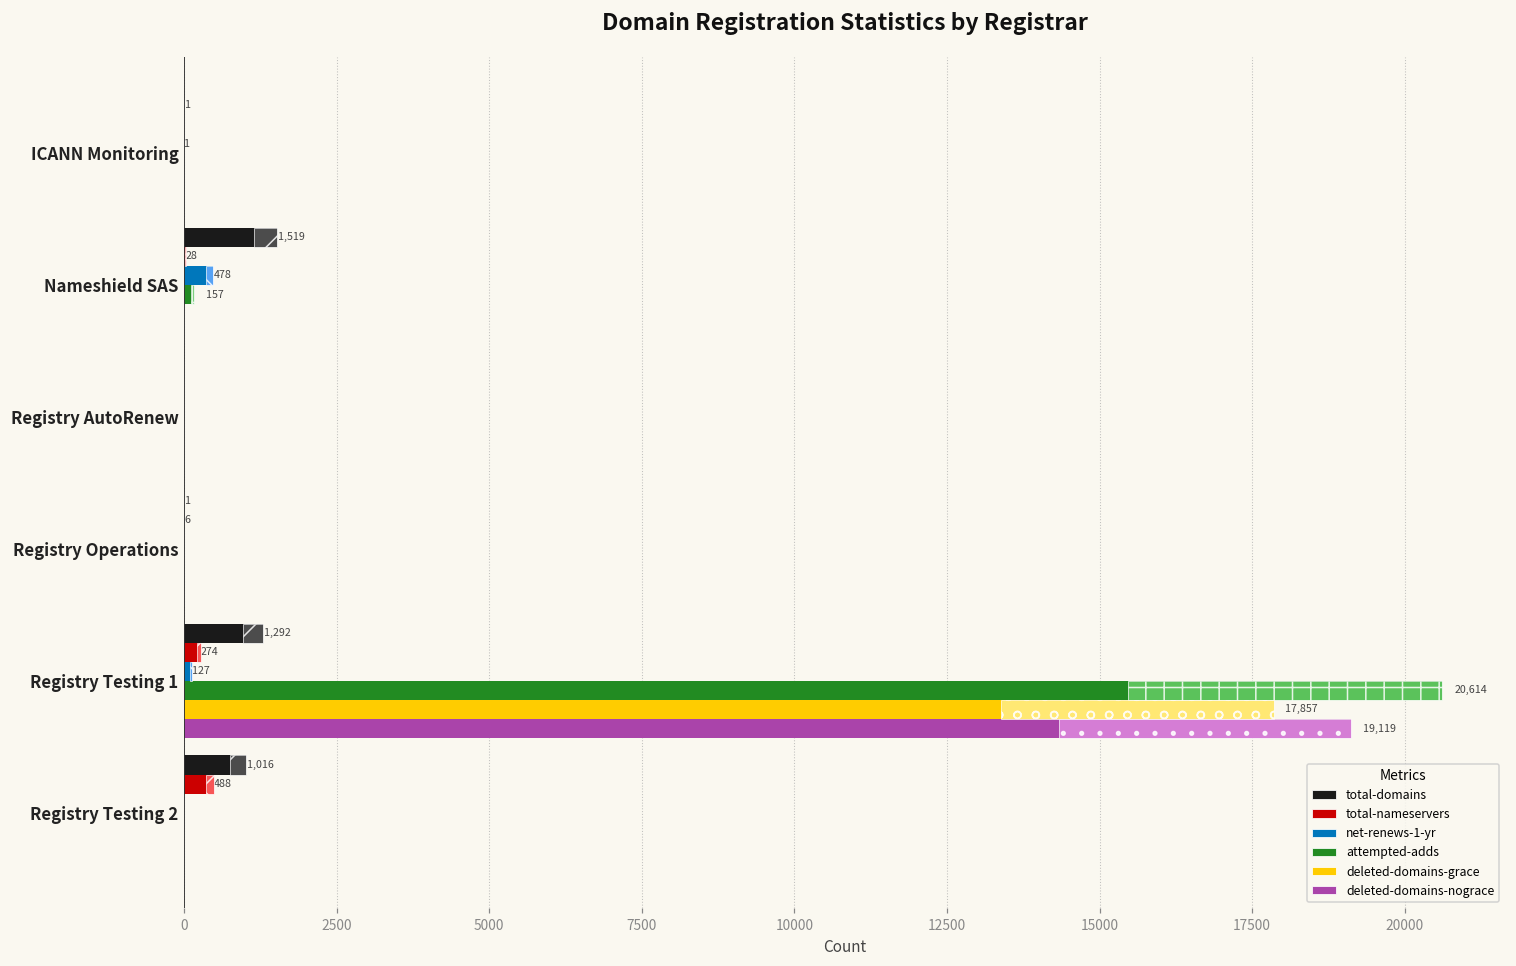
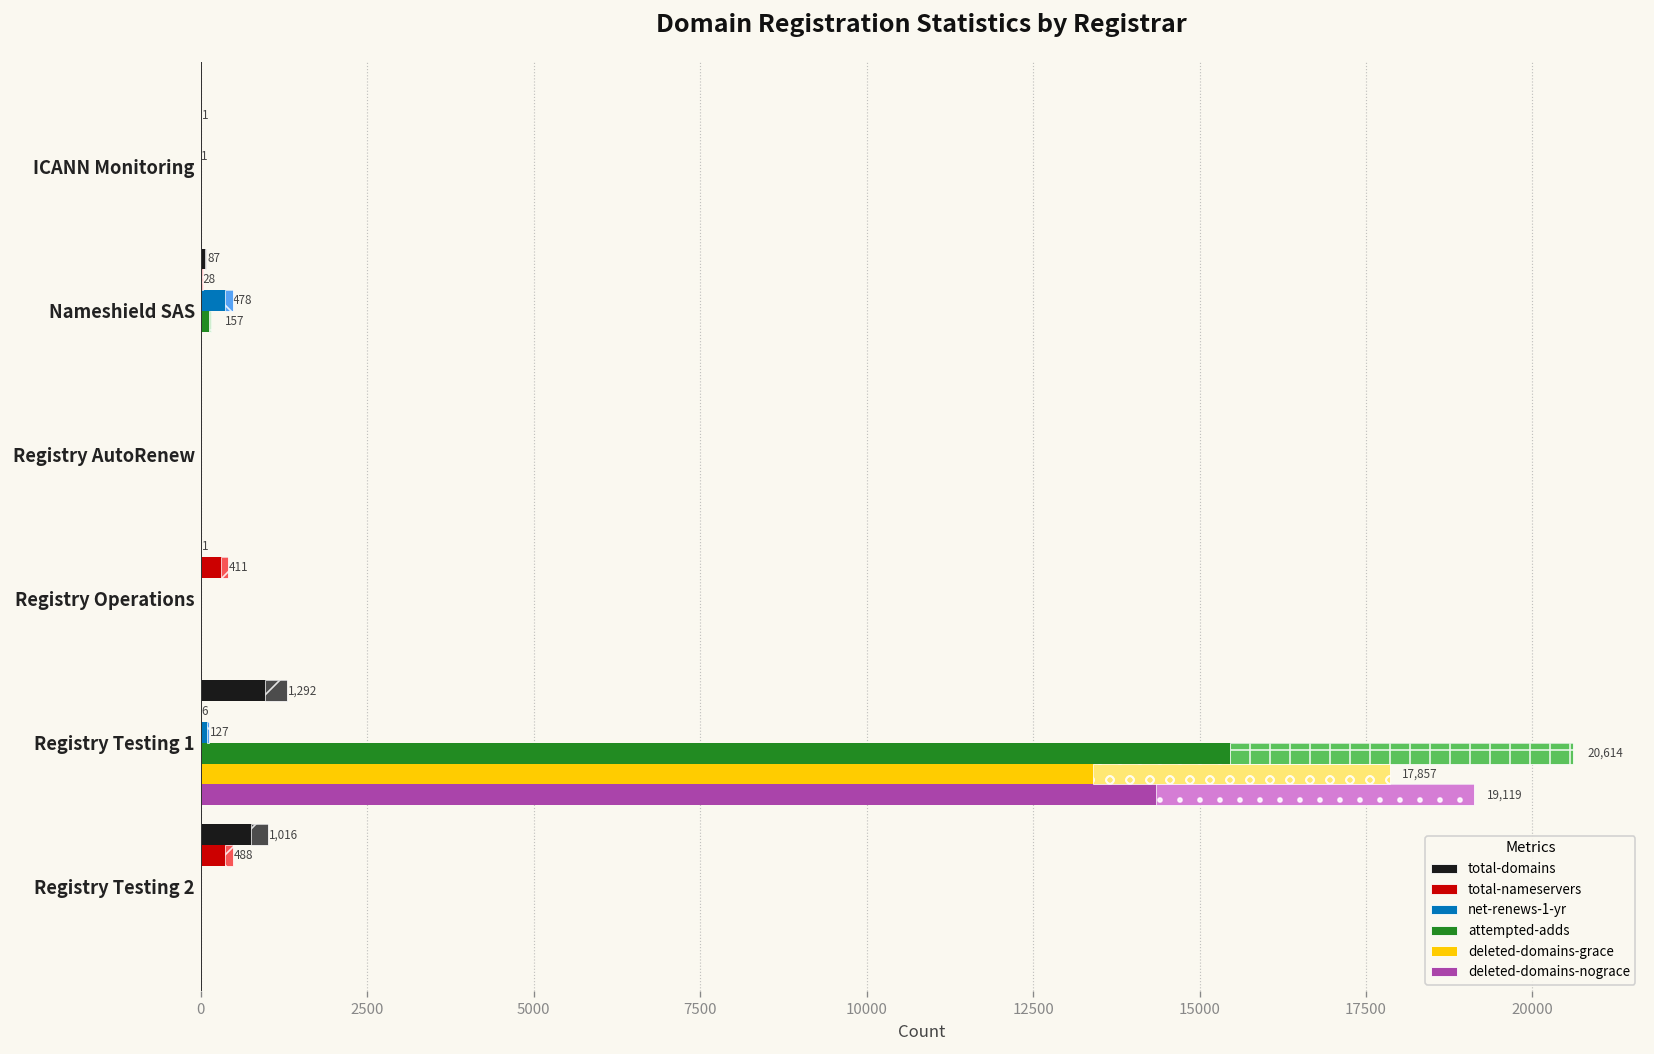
total-domains, Nameshield SAS: 1,519 -> 87
total-nameservers, Registry Operations: 6 -> 411
total-nameservers, Registry Testing 1: 274 -> 6
